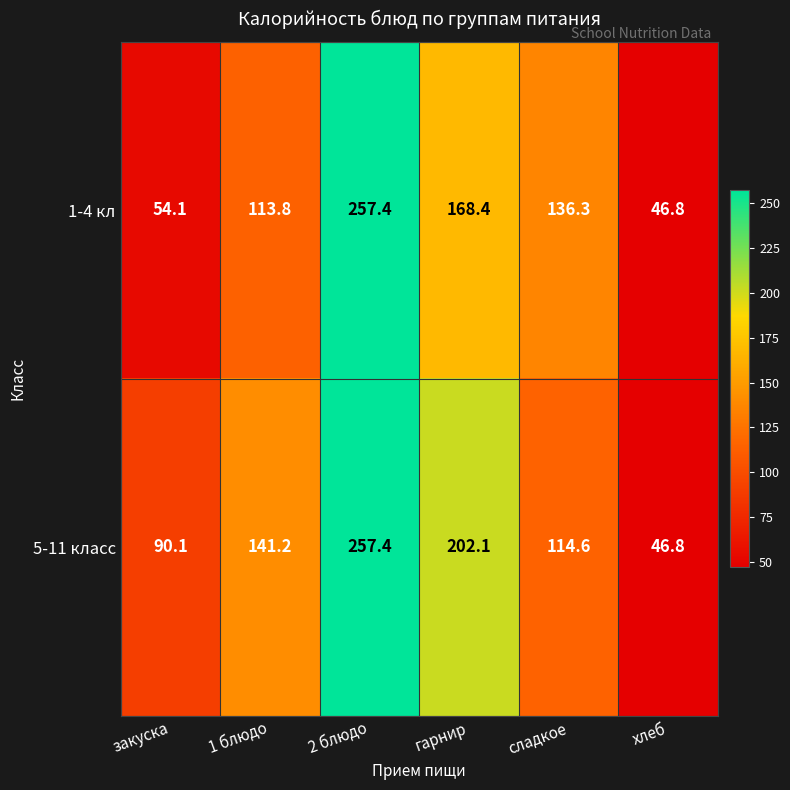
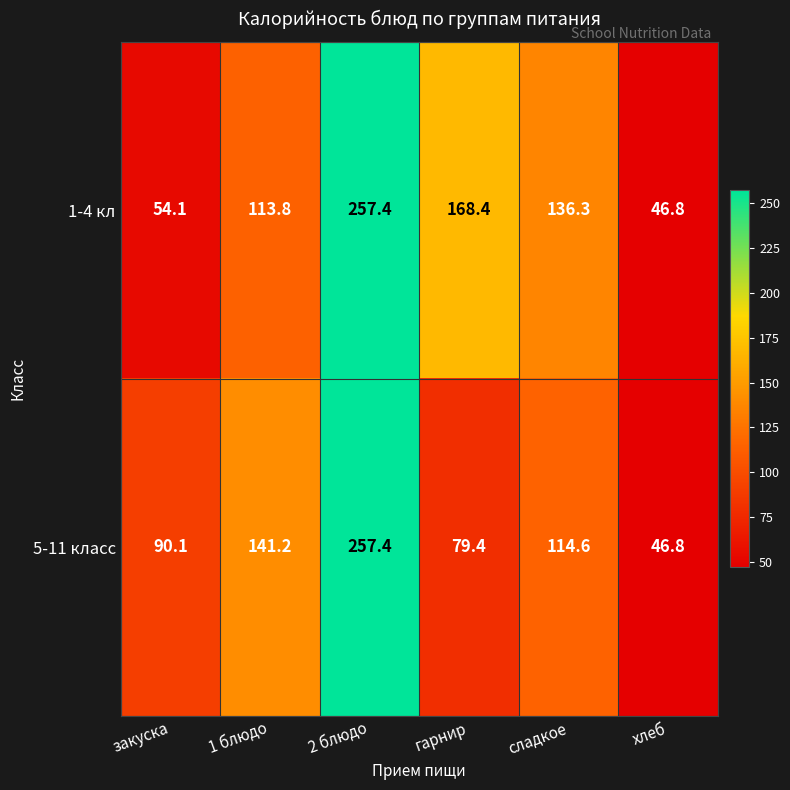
5-11 класс, гарнир: 202.1 -> 79.4
